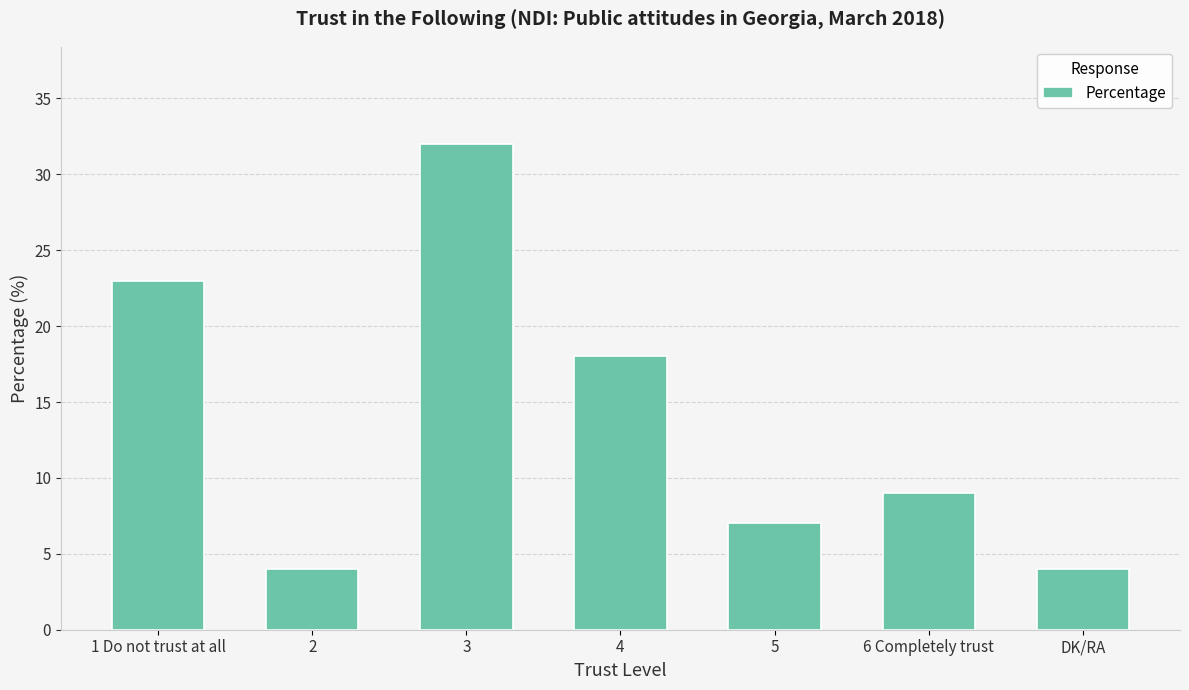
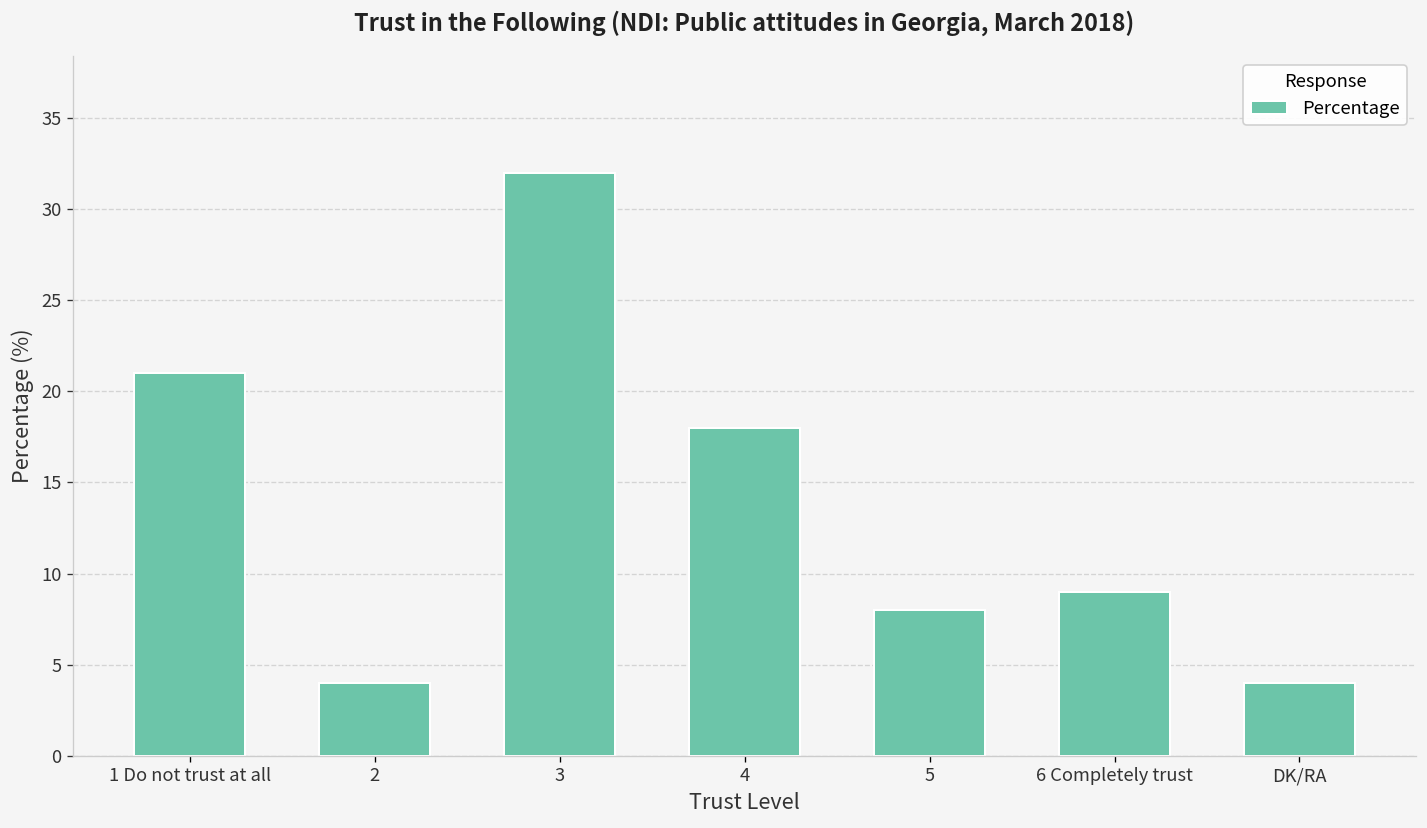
1 Do not trust at all: 23 -> 21
5: 7 -> 8
